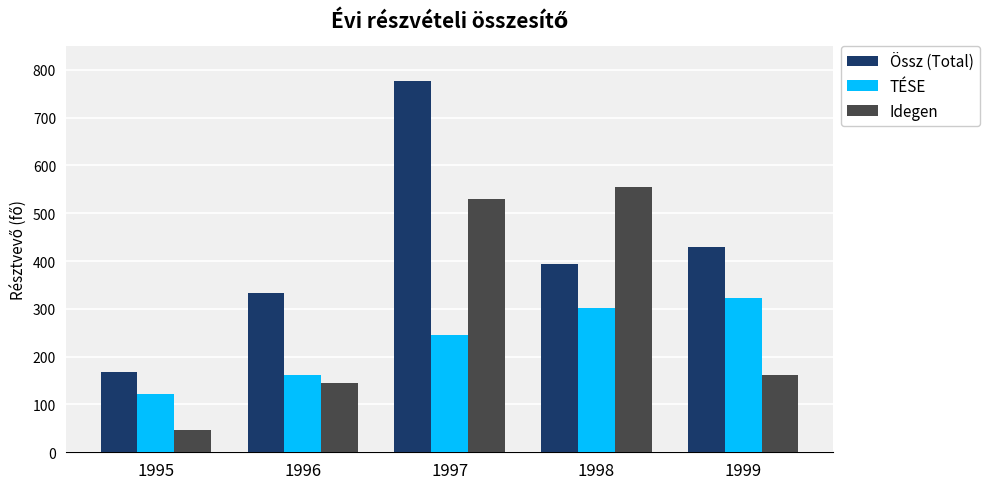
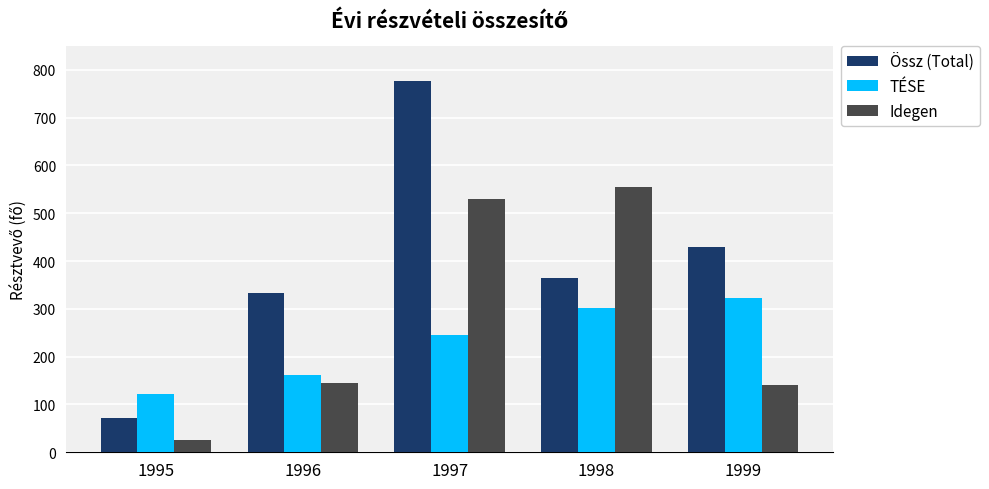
Össz (Total), 1995: 170 -> 70
Idegen, 1995: 50 -> 30
Össz (Total), 1998: 390 -> 370
Idegen, 1999: 160 -> 140
